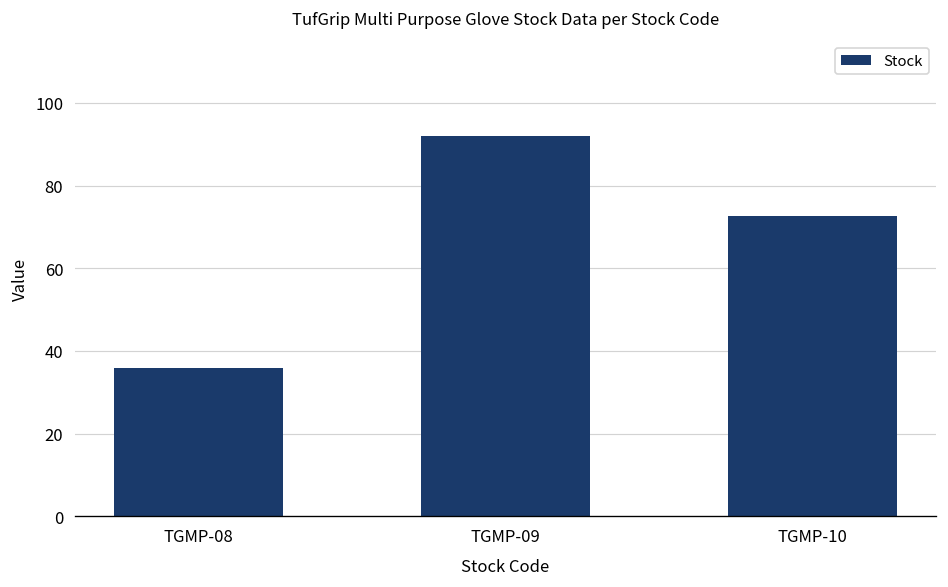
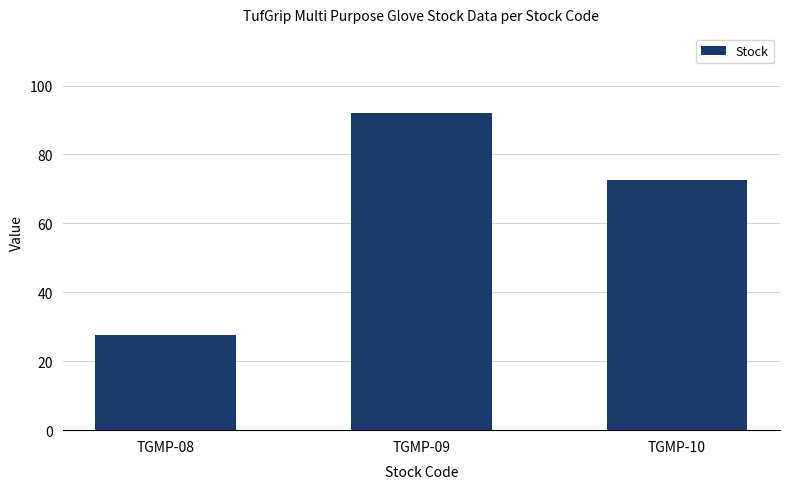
TGMP-08: 36 -> 28
